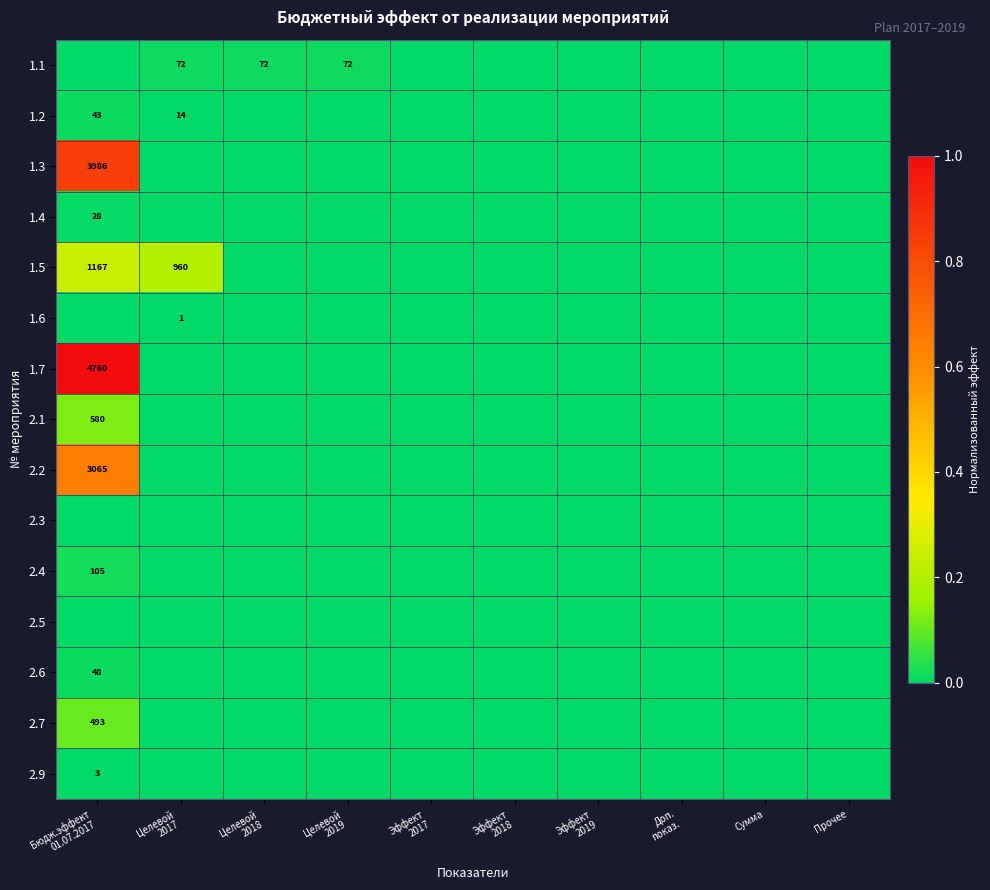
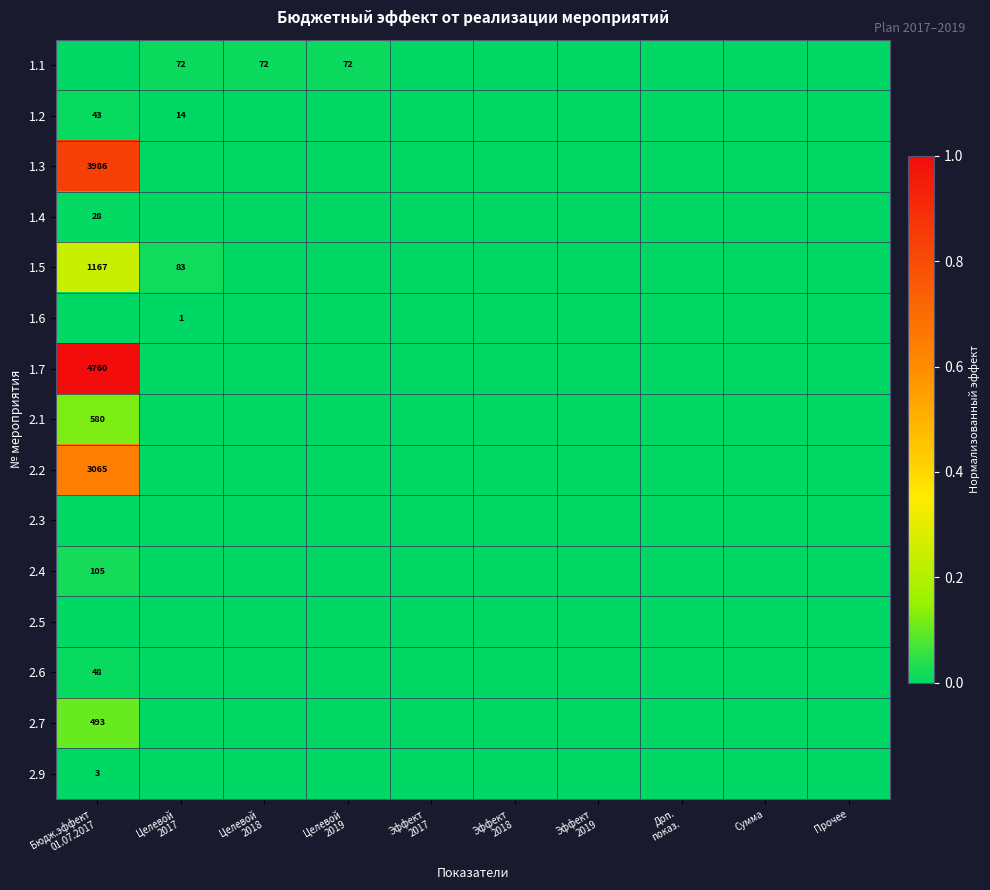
1.5, Целевой 2017: 960 -> 83
